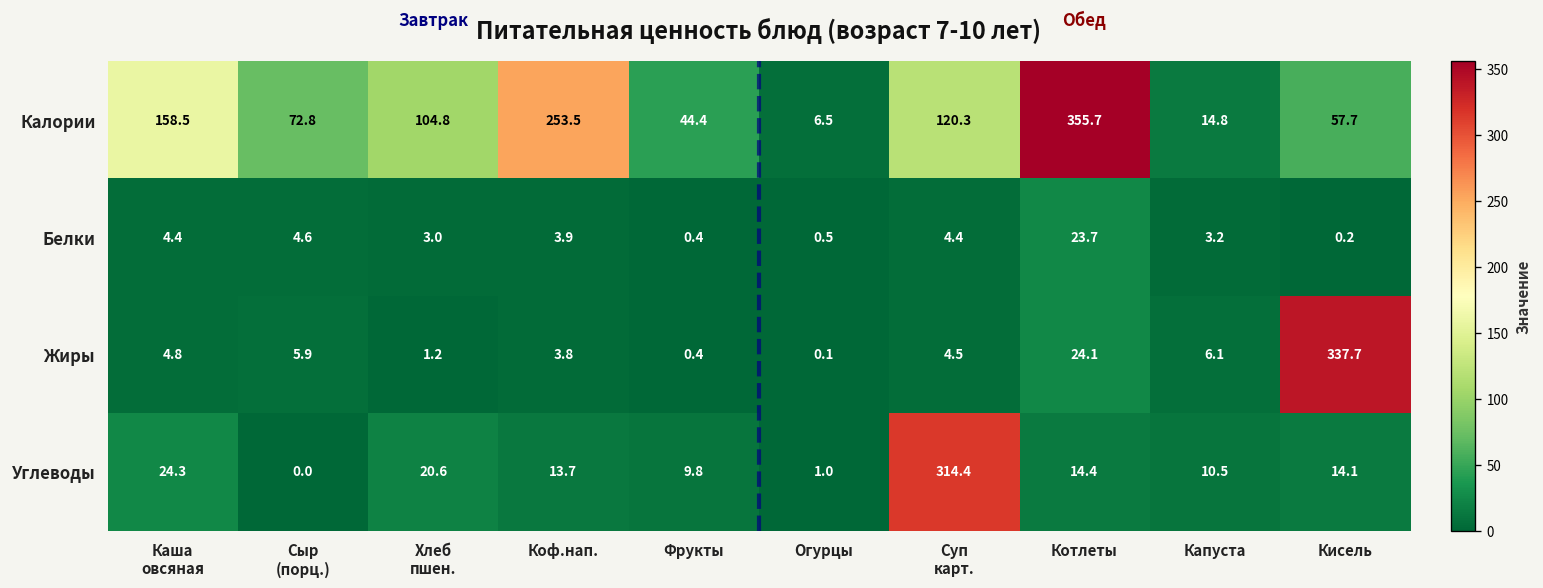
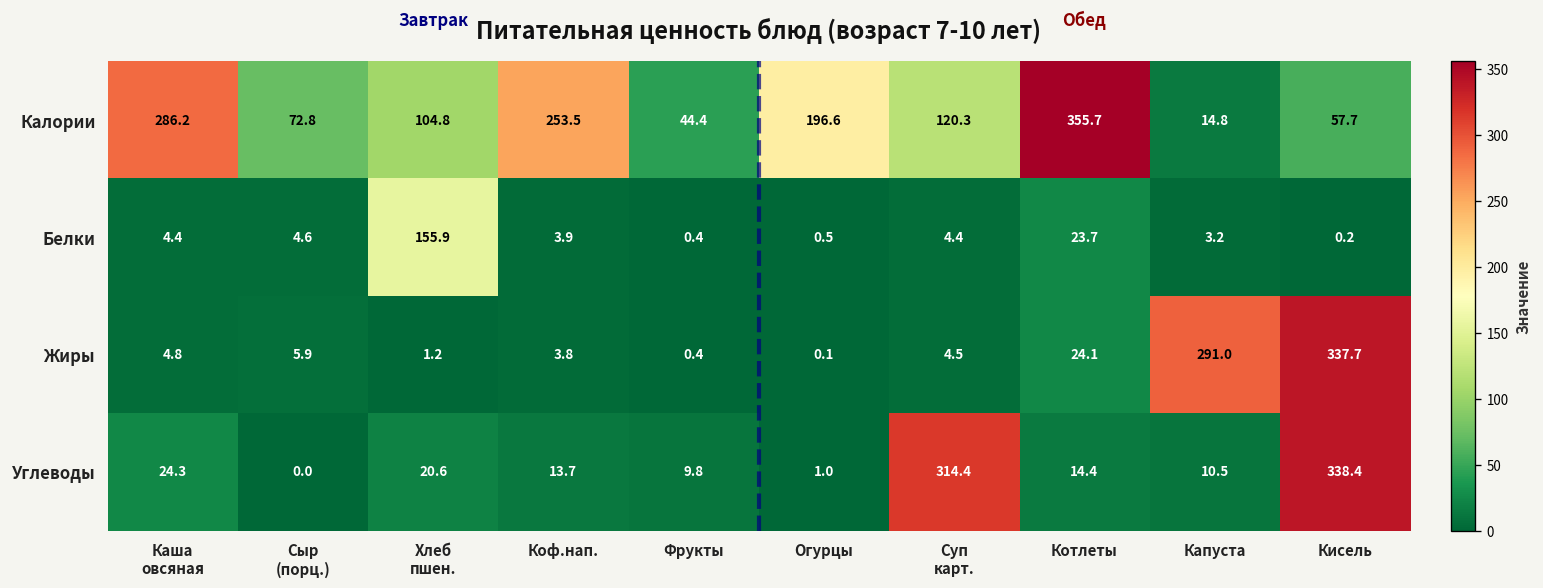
Калории, Каша овсяная: 158.5 -> 286.2
Калории, Огурцы: 6.5 -> 196.6
Белки, Хлеб пшен.: 3.0 -> 155.9
Жиры, Капуста: 6.1 -> 291.0
Углеводы, Кисель: 14.1 -> 338.4
